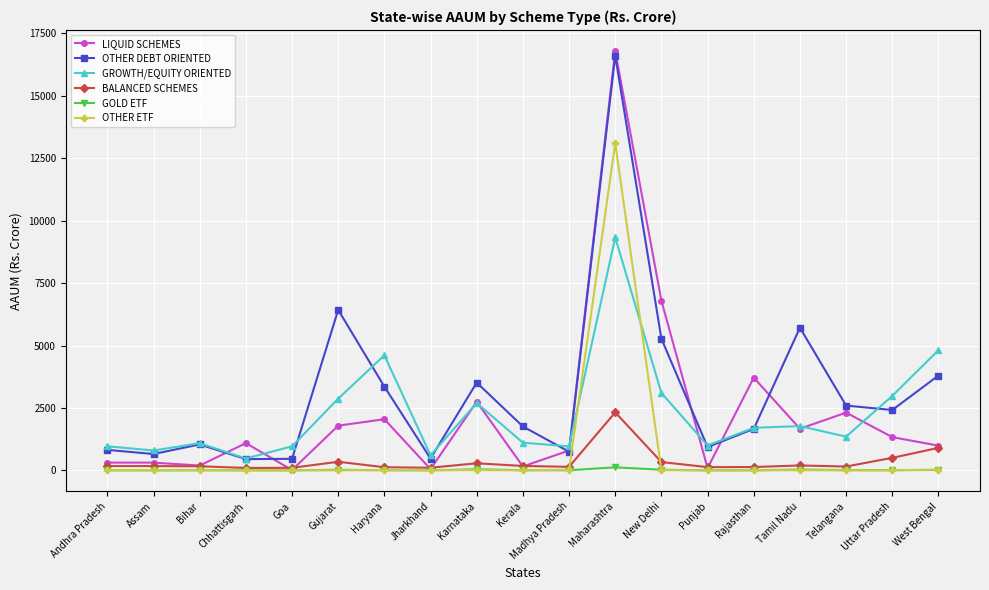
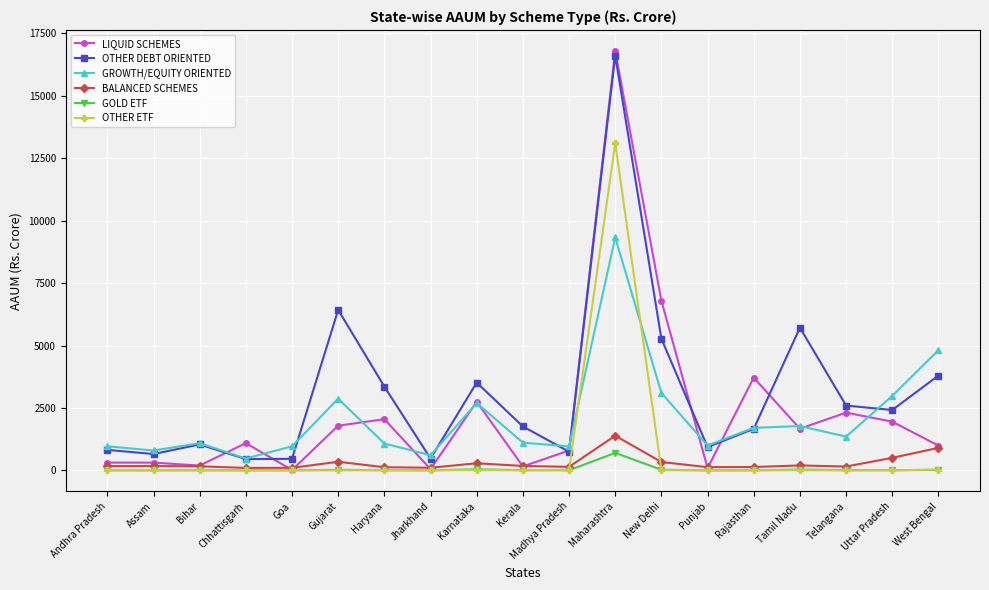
GROWTH/EQUITY ORIENTED, Haryana: 4600 -> 1100
BALANCED SCHEMES, Maharashtra: 2300 -> 1400
GOLD ETF, Maharashtra: 100 -> 700
LIQUID SCHEMES, Uttar Pradesh: 1300 -> 2000
